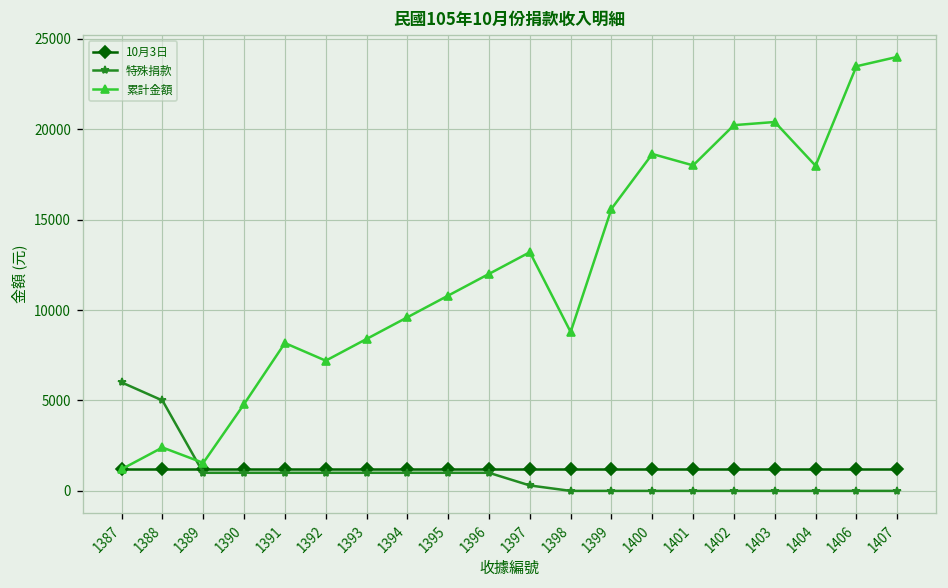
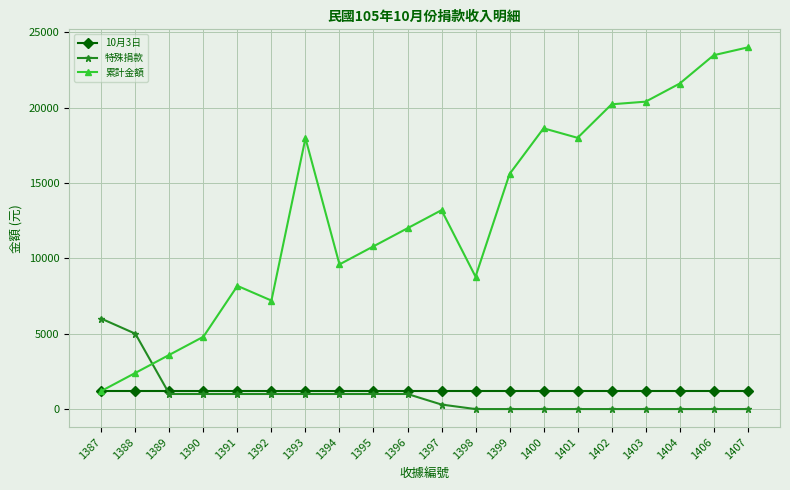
累計金額, 1389: 1500 -> 3600
累計金額, 1393: 8400 -> 18000
累計金額, 1404: 18000 -> 21600
